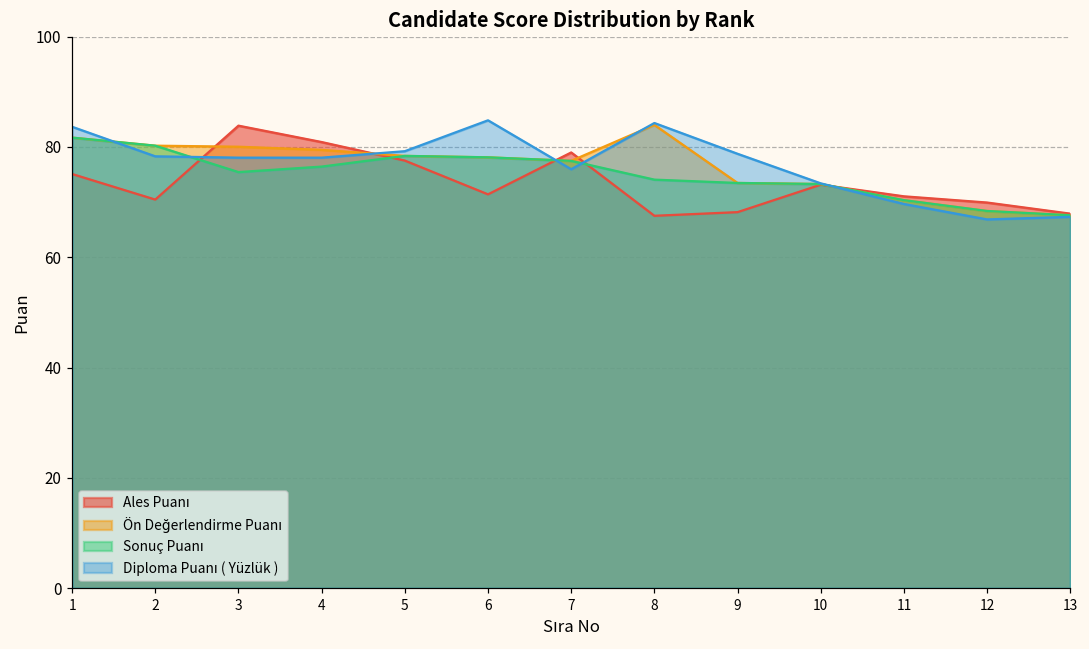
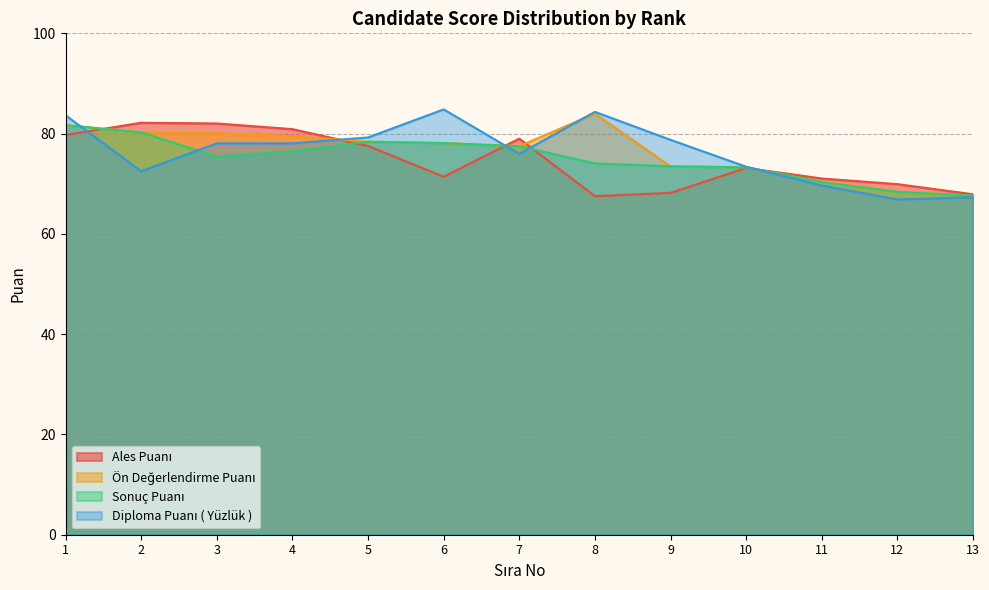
Ales Puanı, 1: 75 -> 80
Ales Puanı, 2: 70 -> 82
Diploma Puanı ( Yüzlük ), 2: 78 -> 73
Ales Puanı, 3: 84 -> 82
